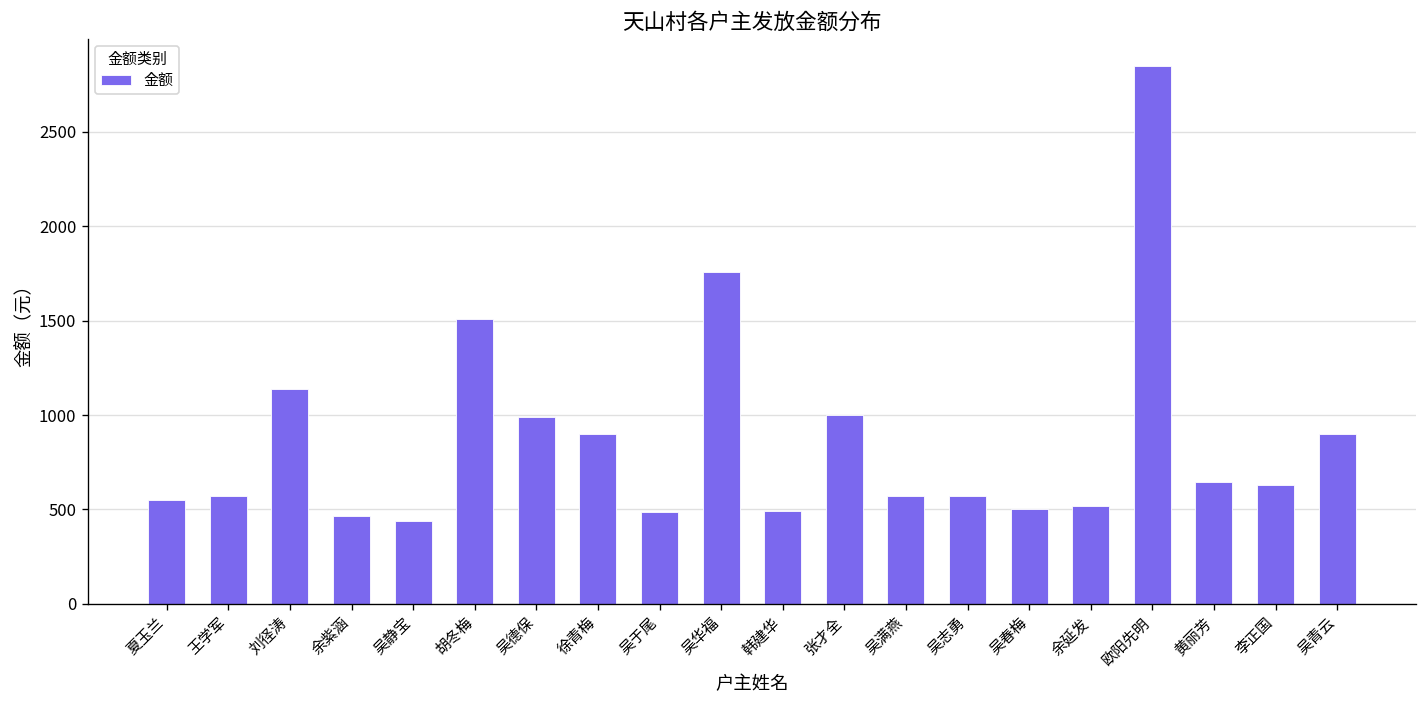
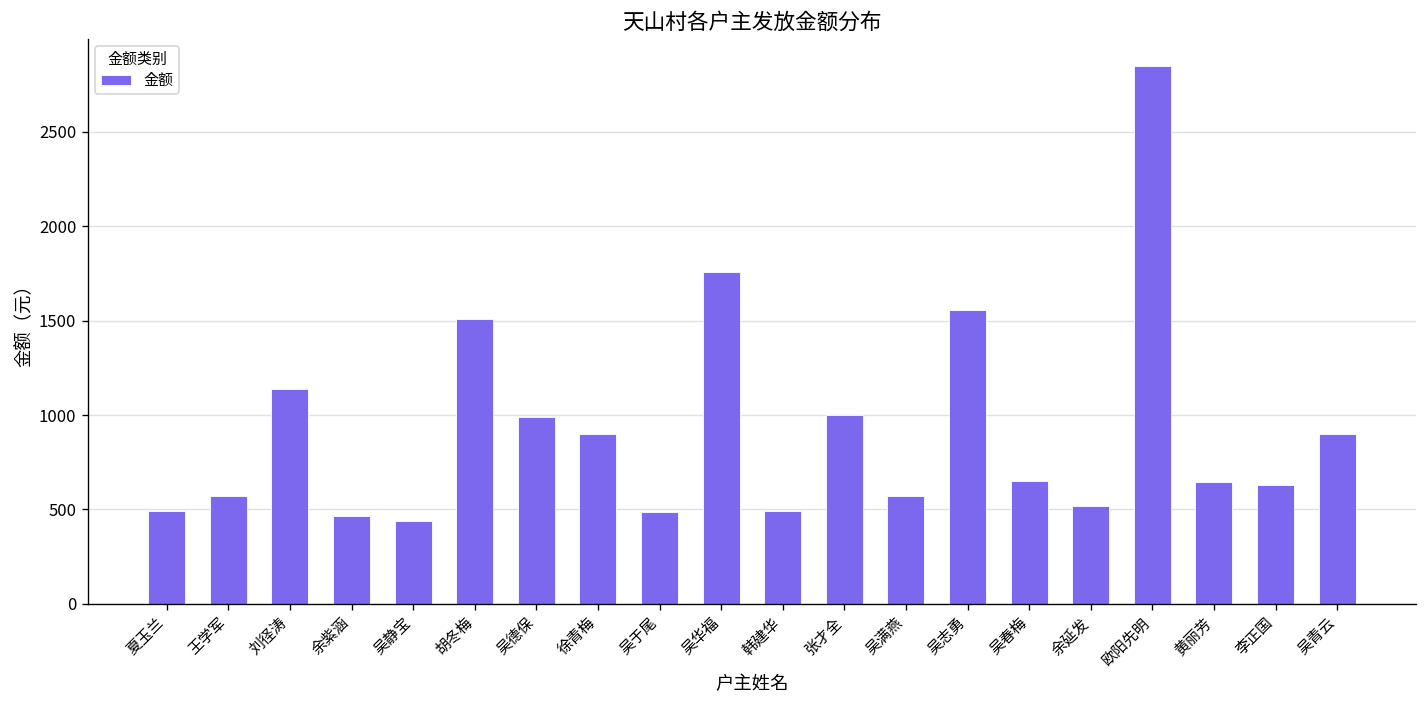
夏玉兰: 550 -> 490
吴志勇: 570 -> 1560
吴春梅: 500 -> 650
